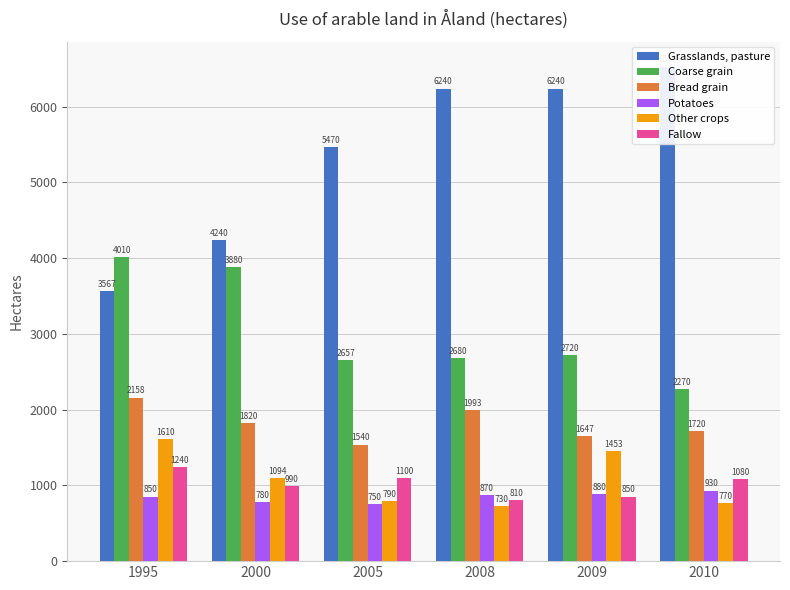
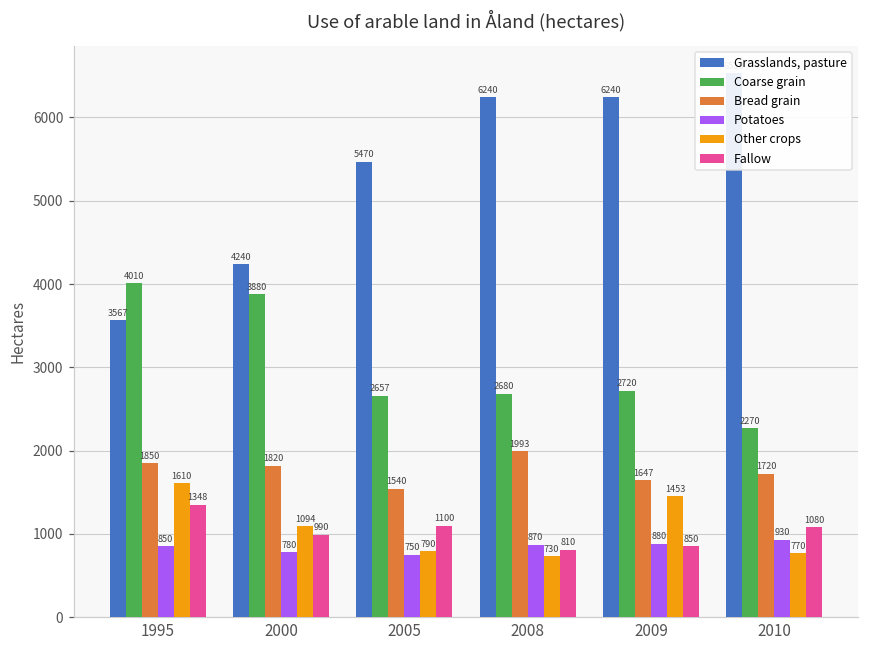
Bread grain, 1995: 2158 -> 1850
Fallow, 1995: 1240 -> 1348
